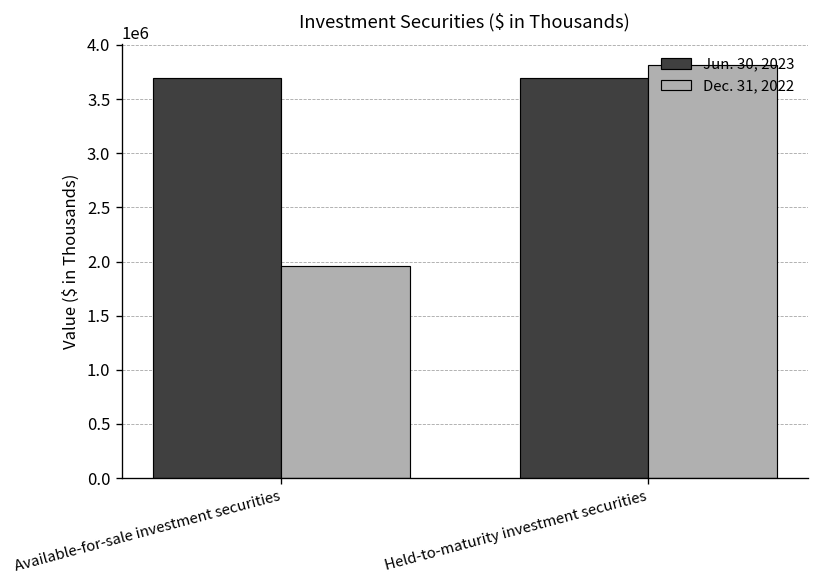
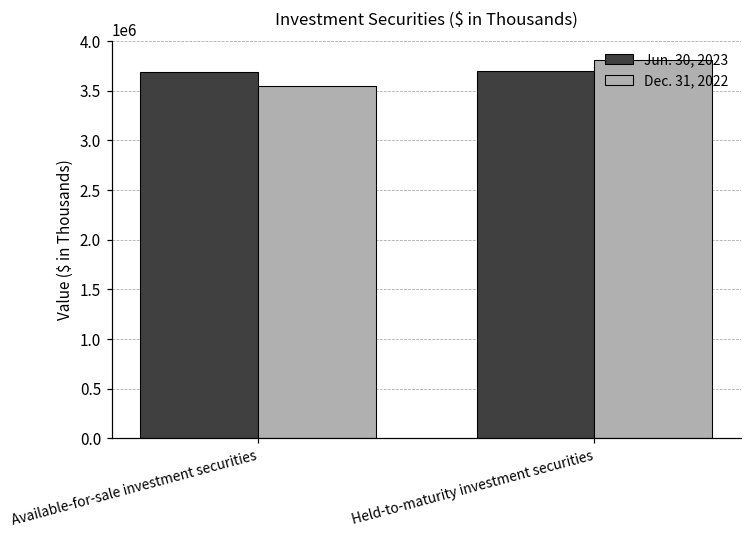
Dec. 31, 2022, Available-for-sale investment securities: 2000000 -> 3500000
